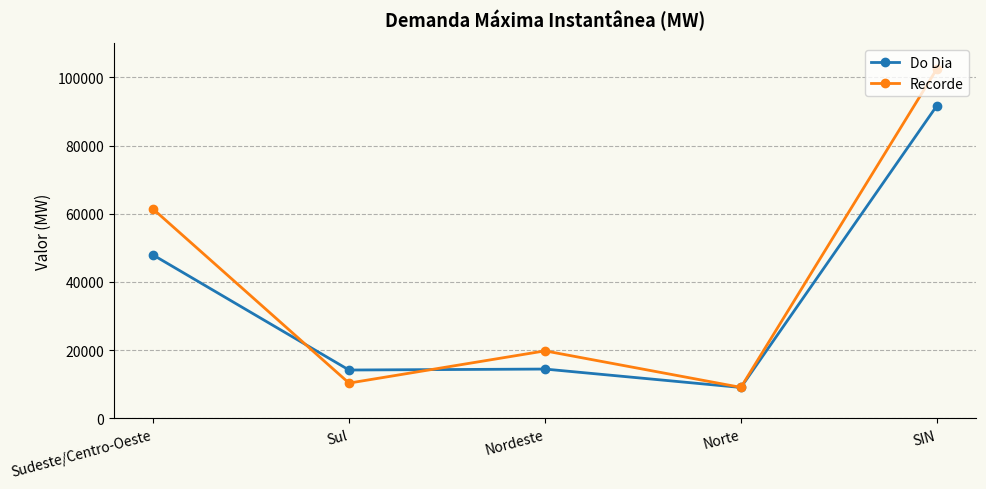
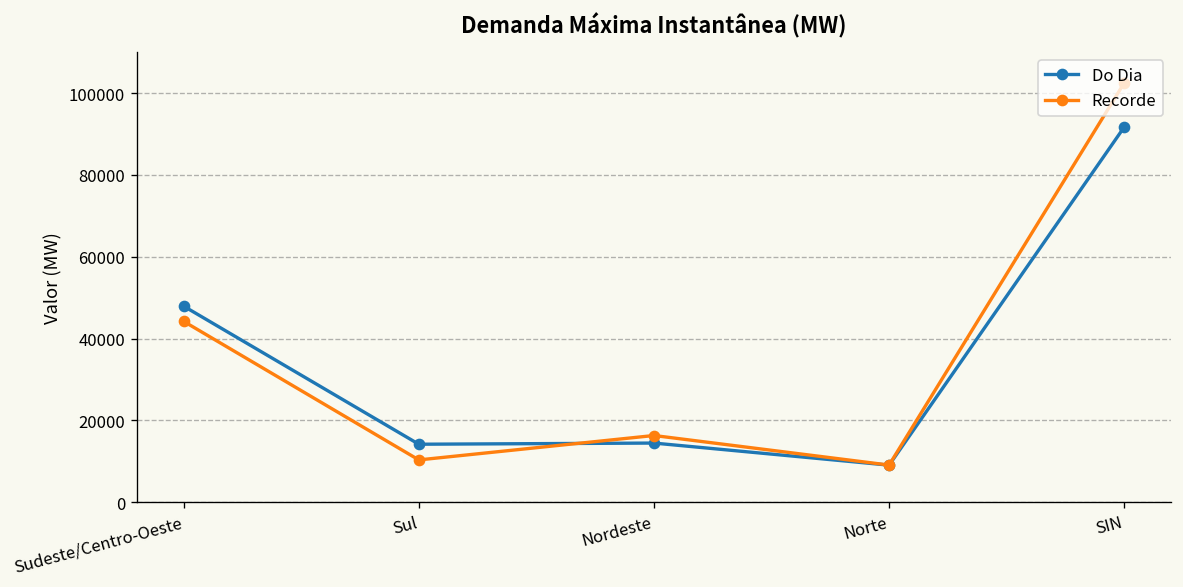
Recorde, Sudeste/Centro-Oeste: 61000 -> 44000
Recorde, Nordeste: 20000 -> 16000
